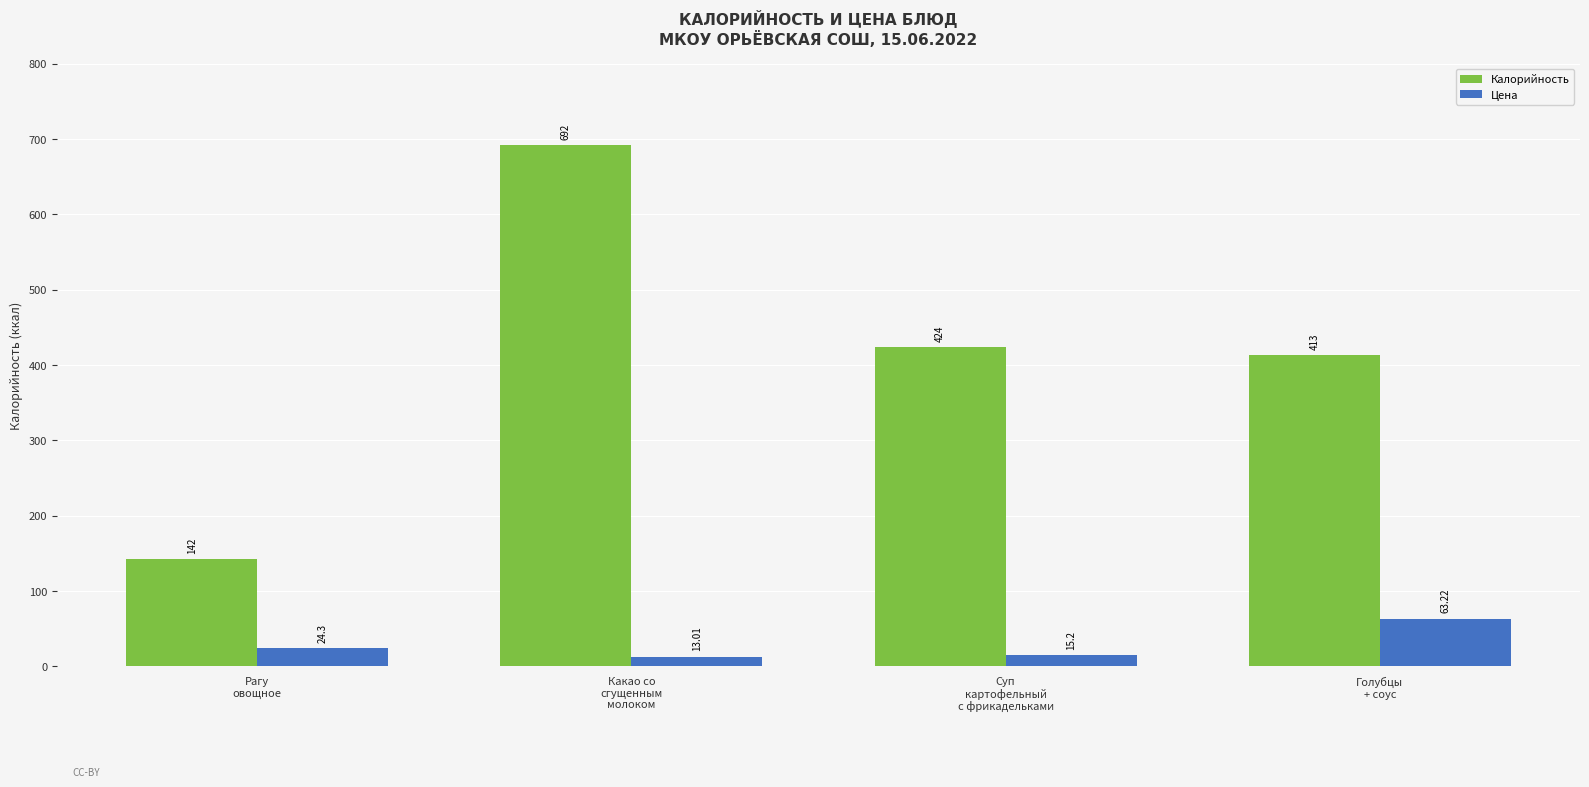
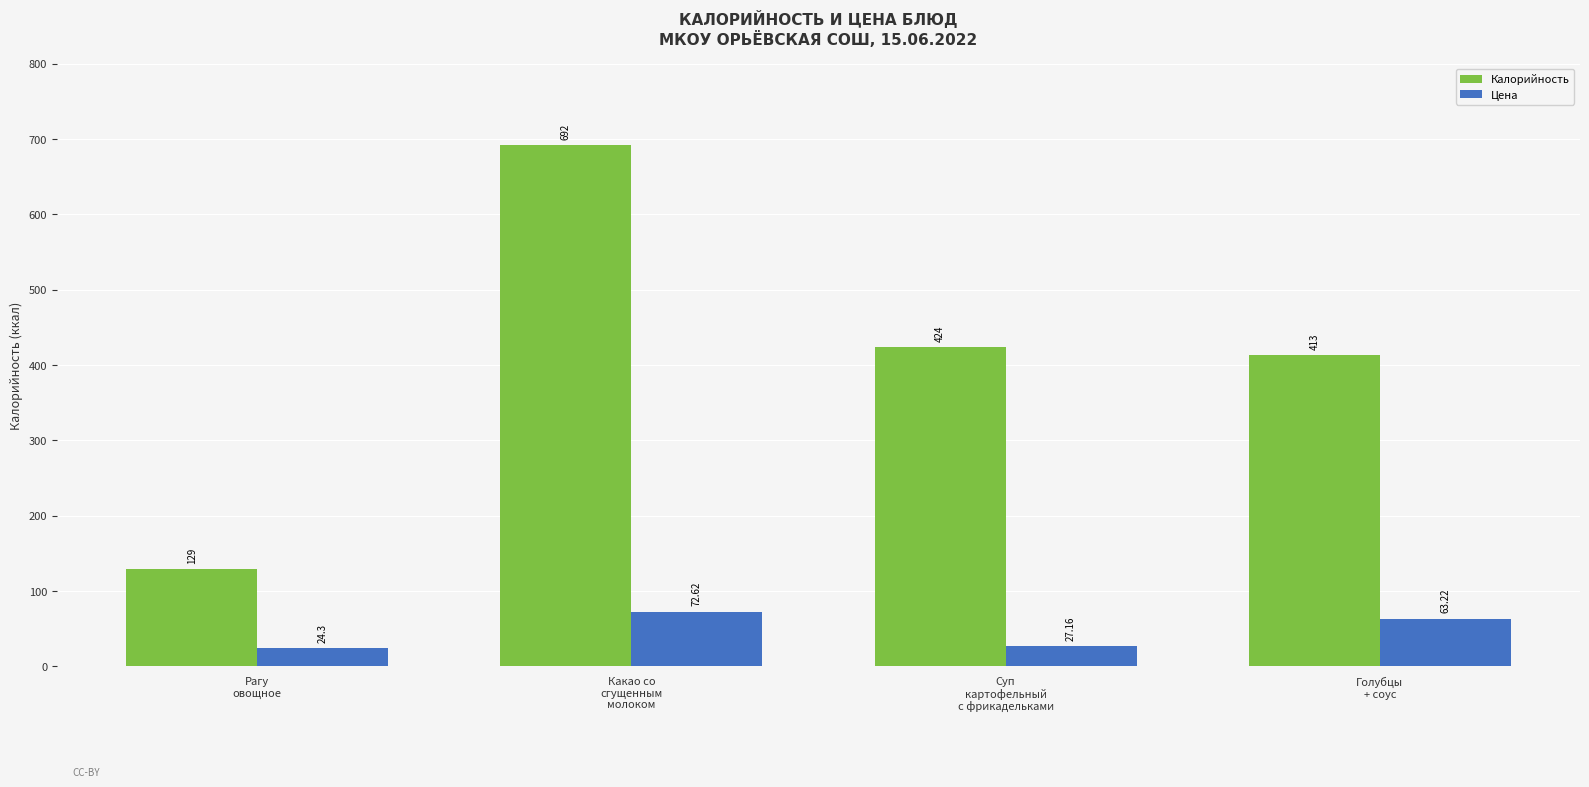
Калорийность, Рагу овощное: 142 -> 129
Цена, Какао со сгущенным молоком: 13.01 -> 72.62
Цена, Суп картофельный с фрикадельками: 15.2 -> 27.16
